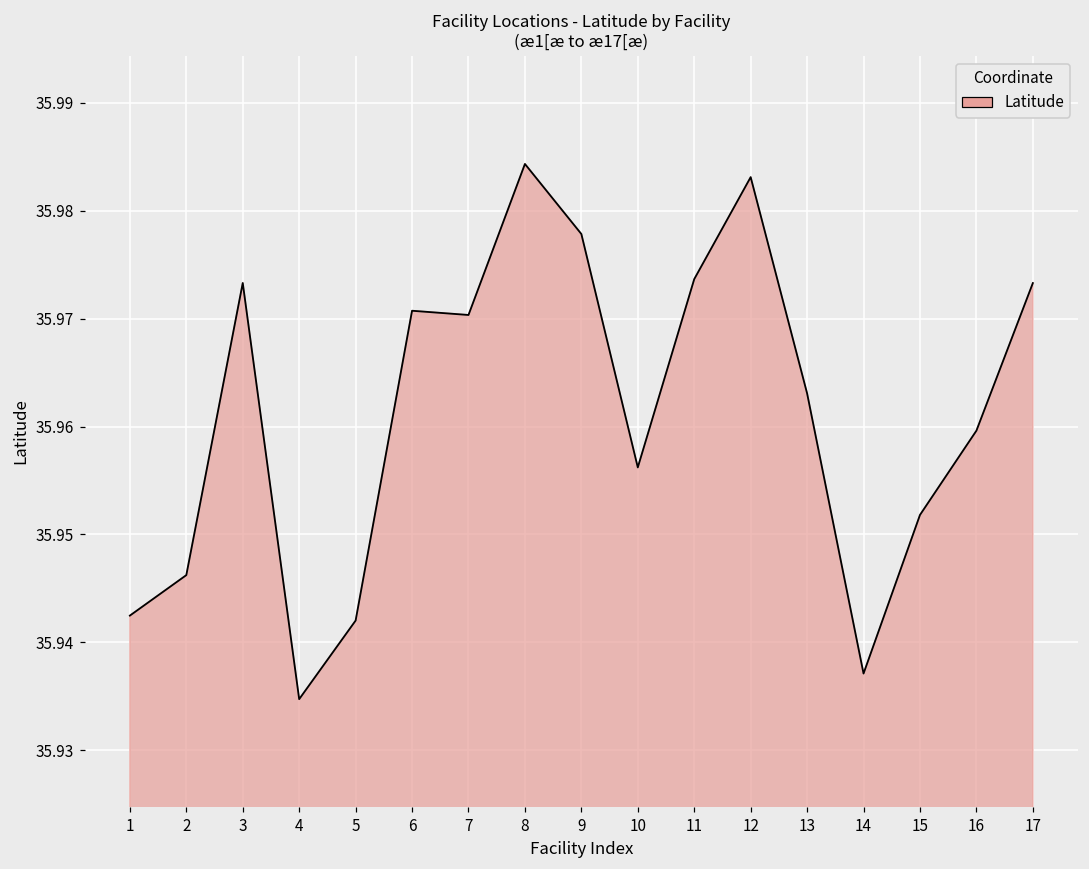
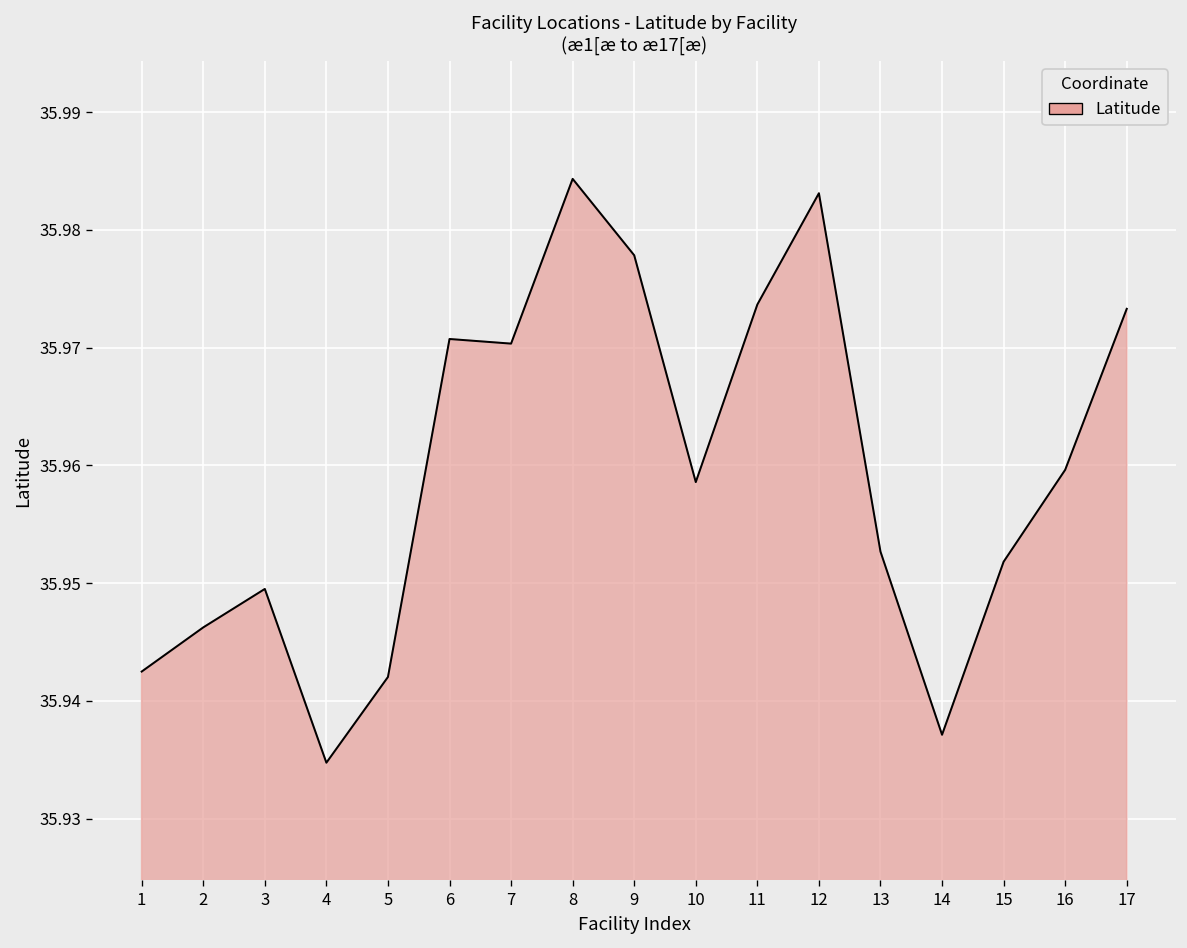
3: 35.973 -> 35.950
10: 35.956 -> 35.959
13: 35.963 -> 35.953
